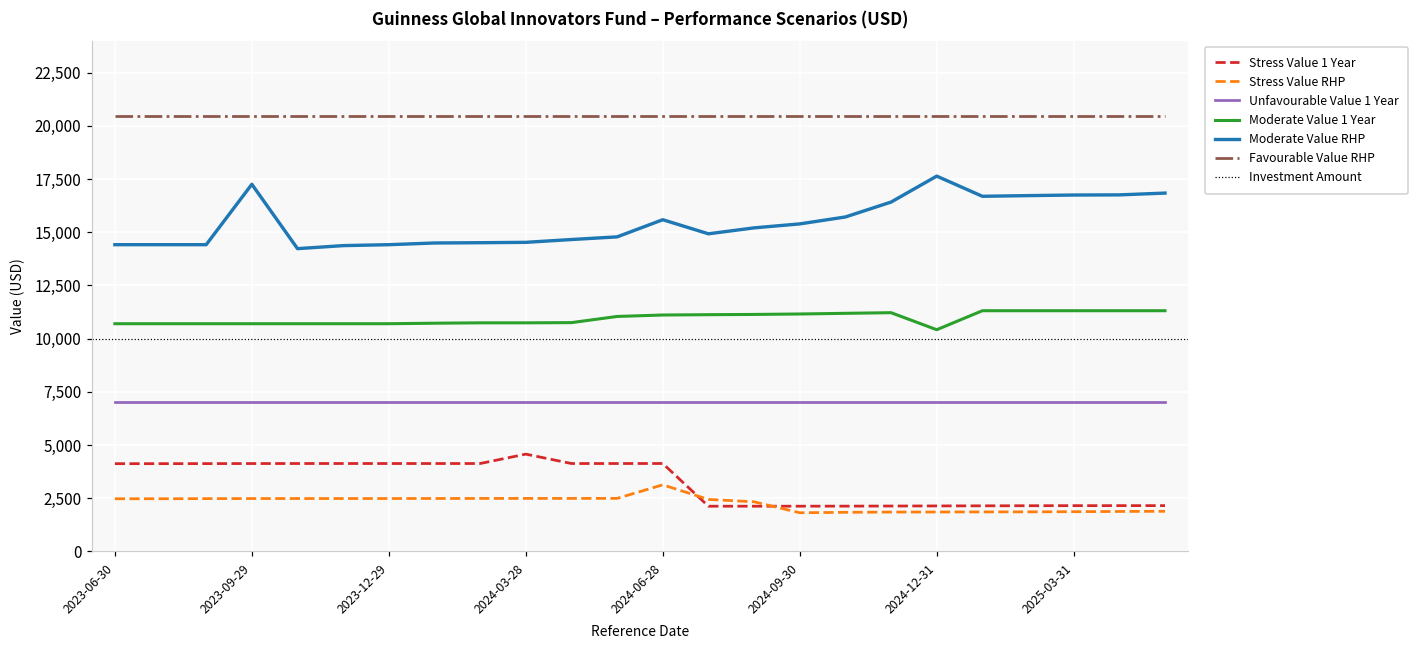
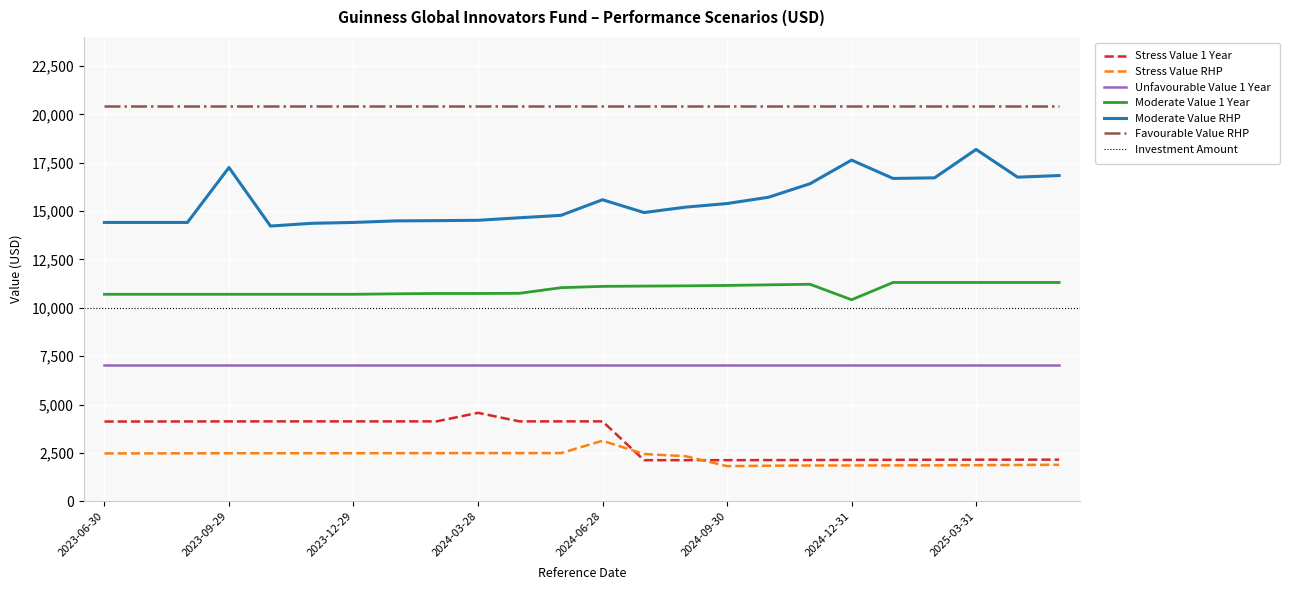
Moderate Value RHP, 2025-03-31: 16,700 -> 18,200
